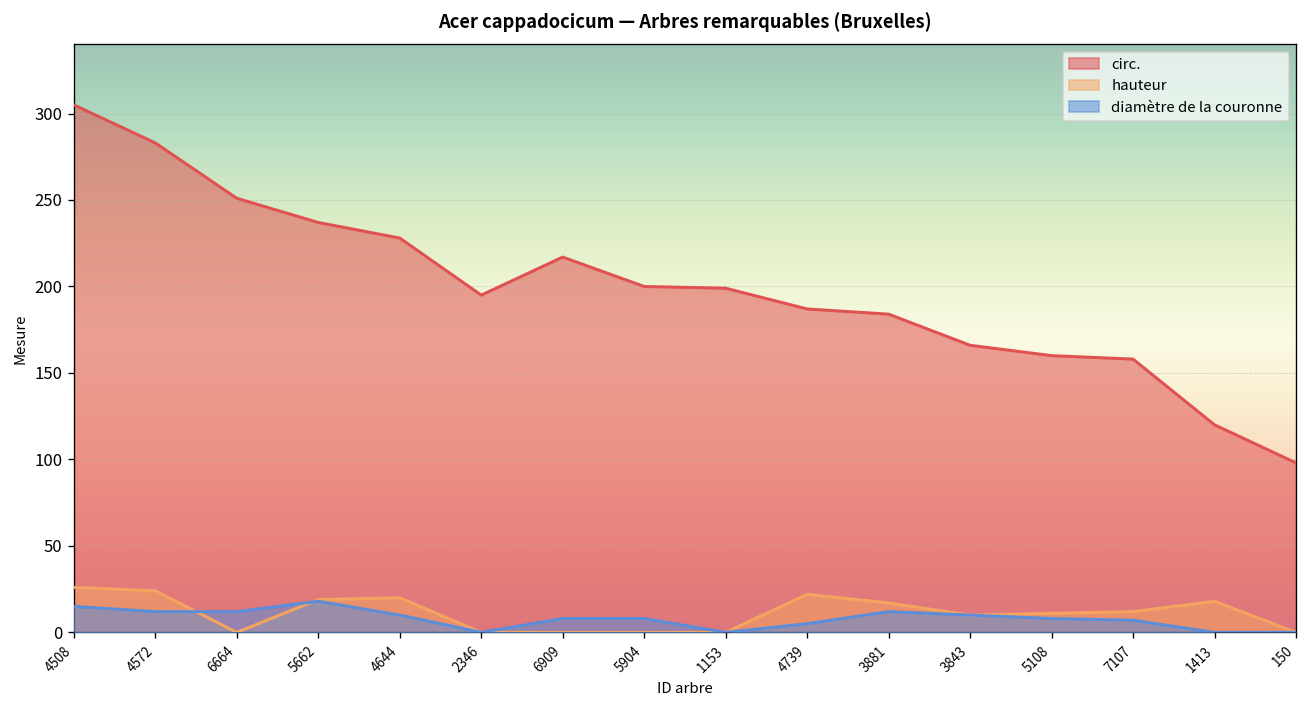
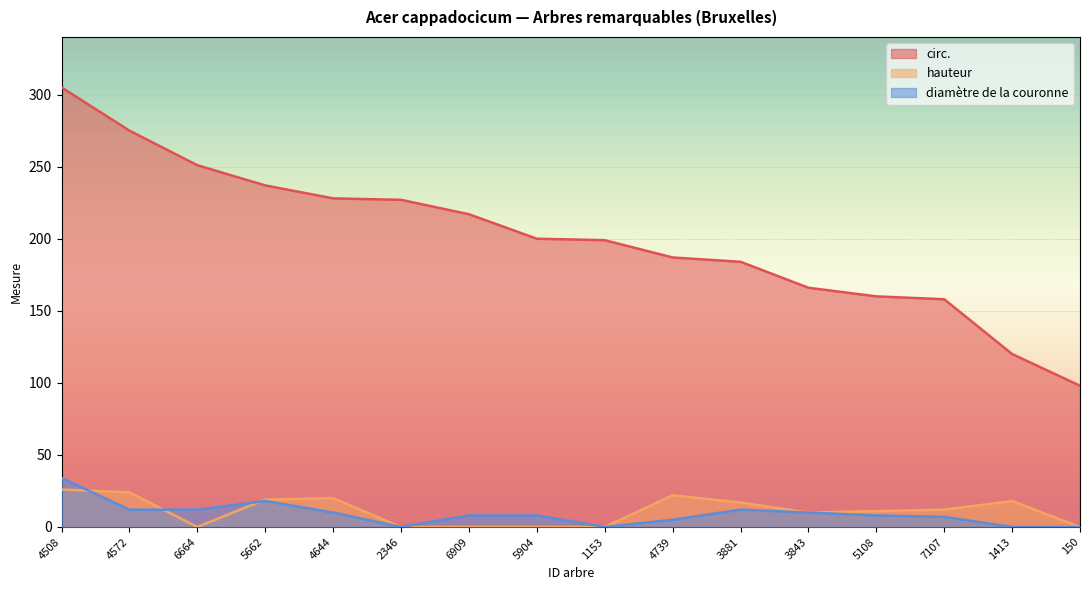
diamètre de la couronne, 4508: 15 -> 34
circ., 4572: 283 -> 275
circ., 2346: 195 -> 227
